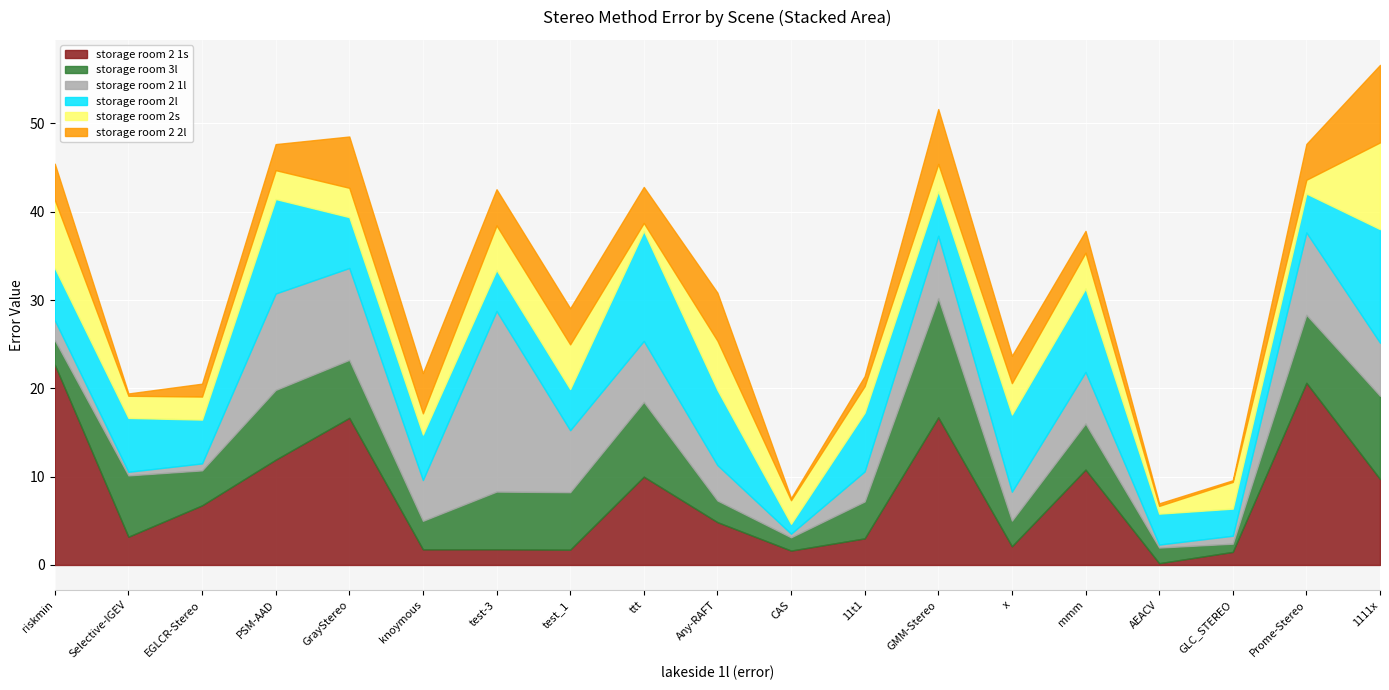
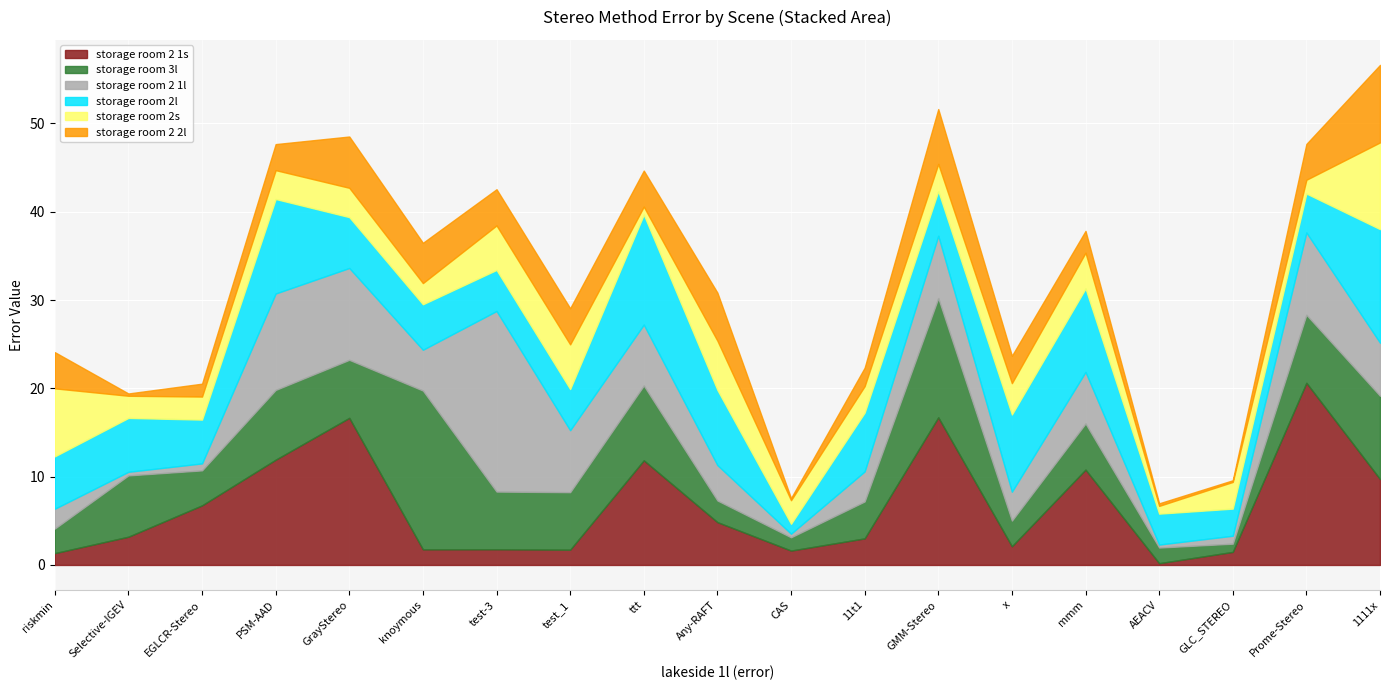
storage room 2 1s, riskmin: 23 -> 1
storage room 3l, knoymous: 3 -> 18
storage room 2 1s, ttt: 10 -> 12
storage room 2 2l, 11t1: 1 -> 2
